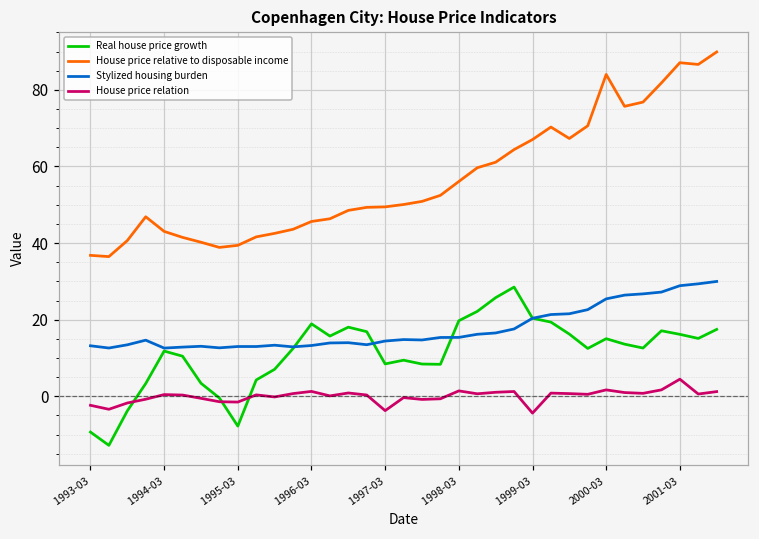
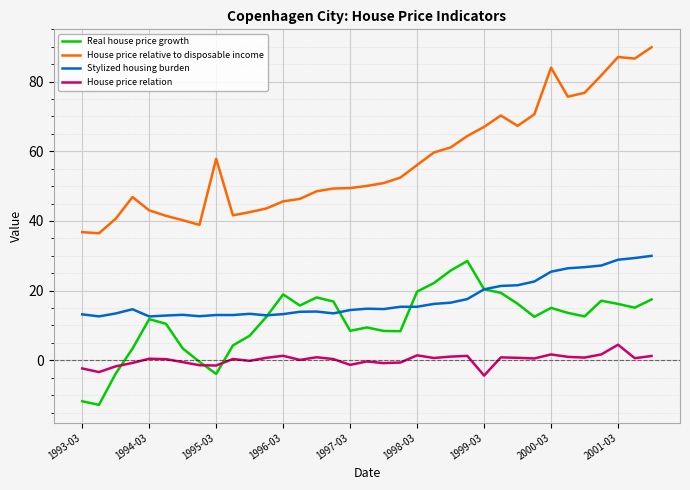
Real house price growth, 1993-03: -9 -> -12
Real house price growth, 1995-03: -8 -> -4
House price relative to disposable income, 1995-03: 39 -> 58
House price relation, 1997-03: -4 -> -1
